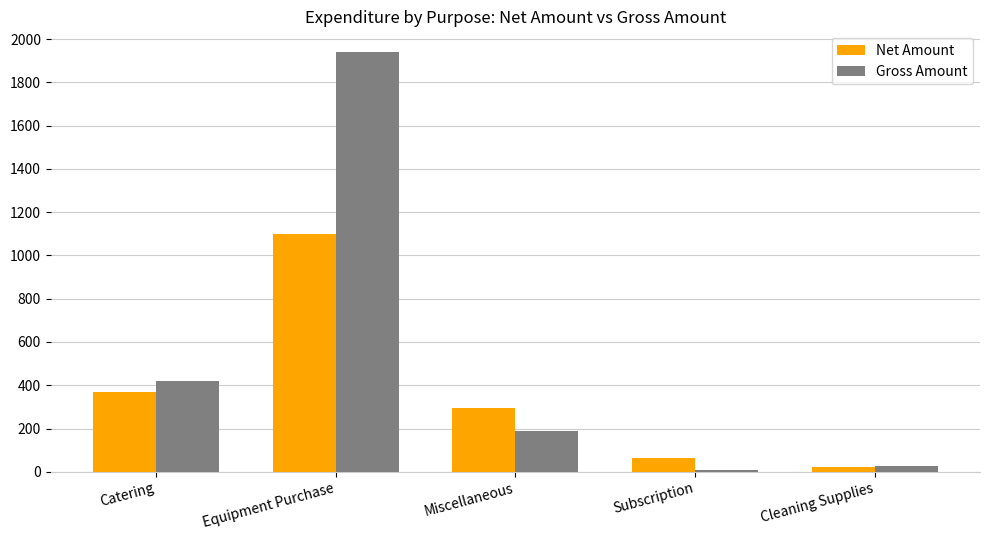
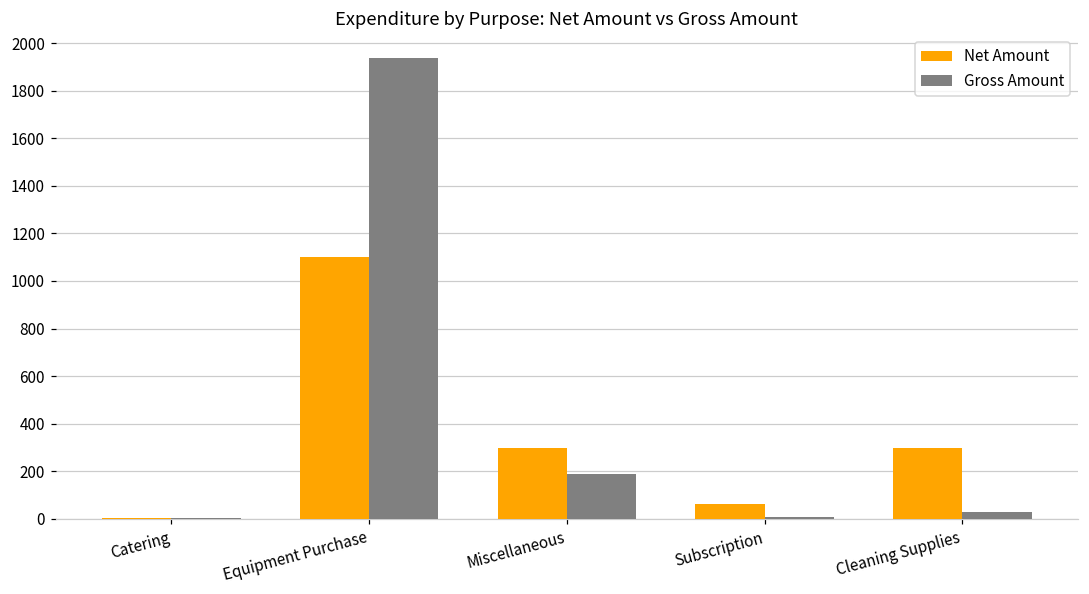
Net Amount, Catering: 370 -> 10
Gross Amount, Catering: 420 -> 10
Net Amount, Cleaning Supplies: 20 -> 300
